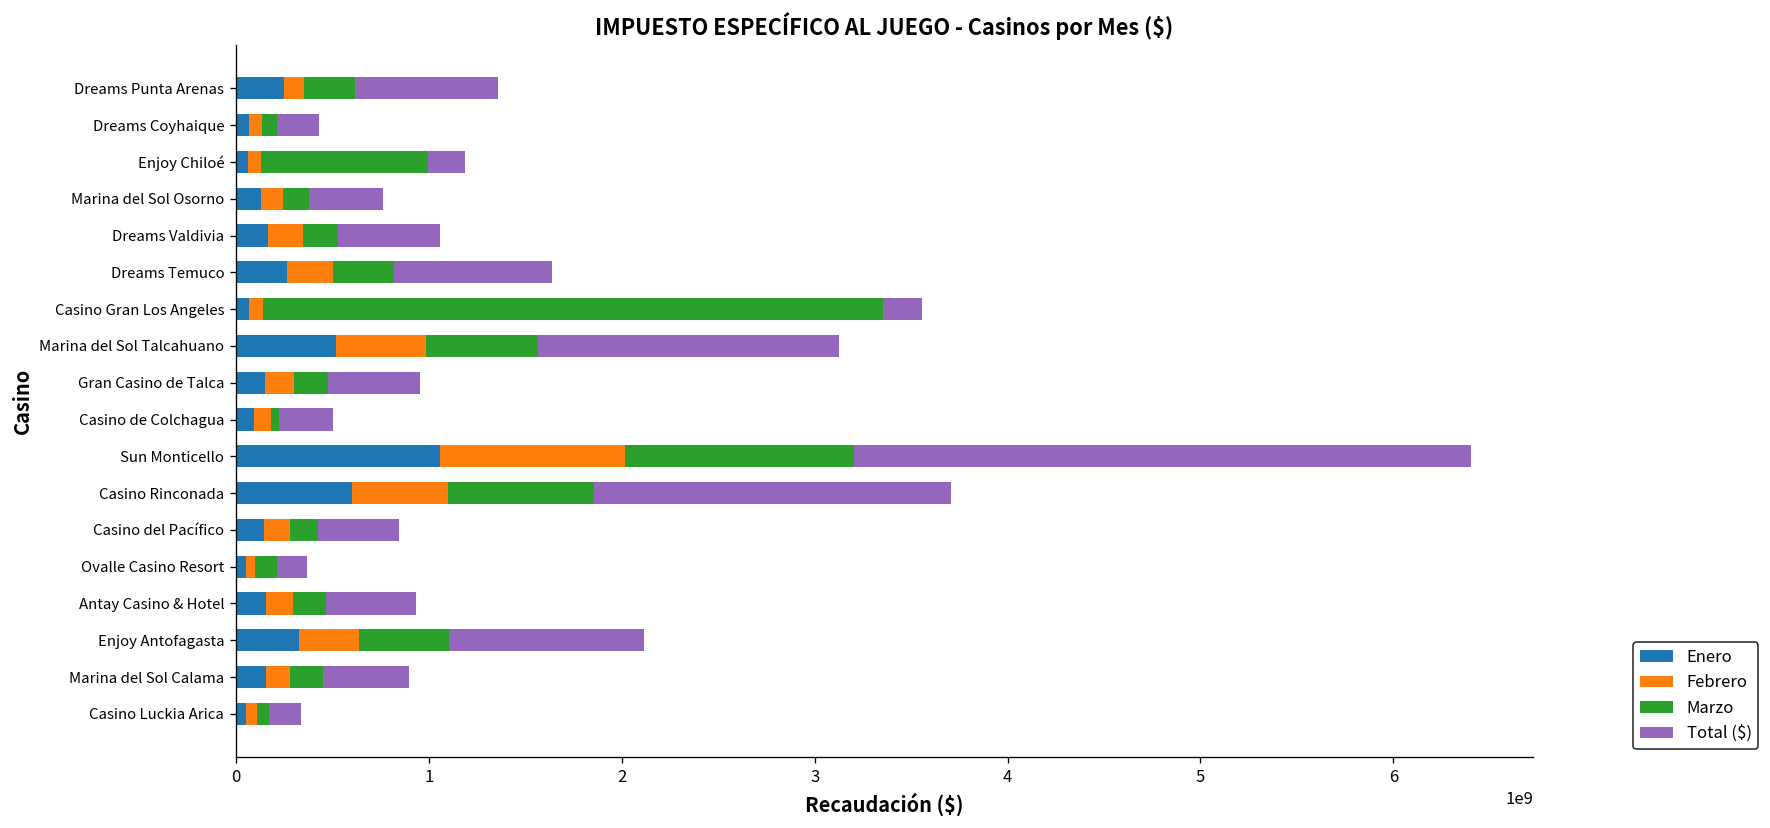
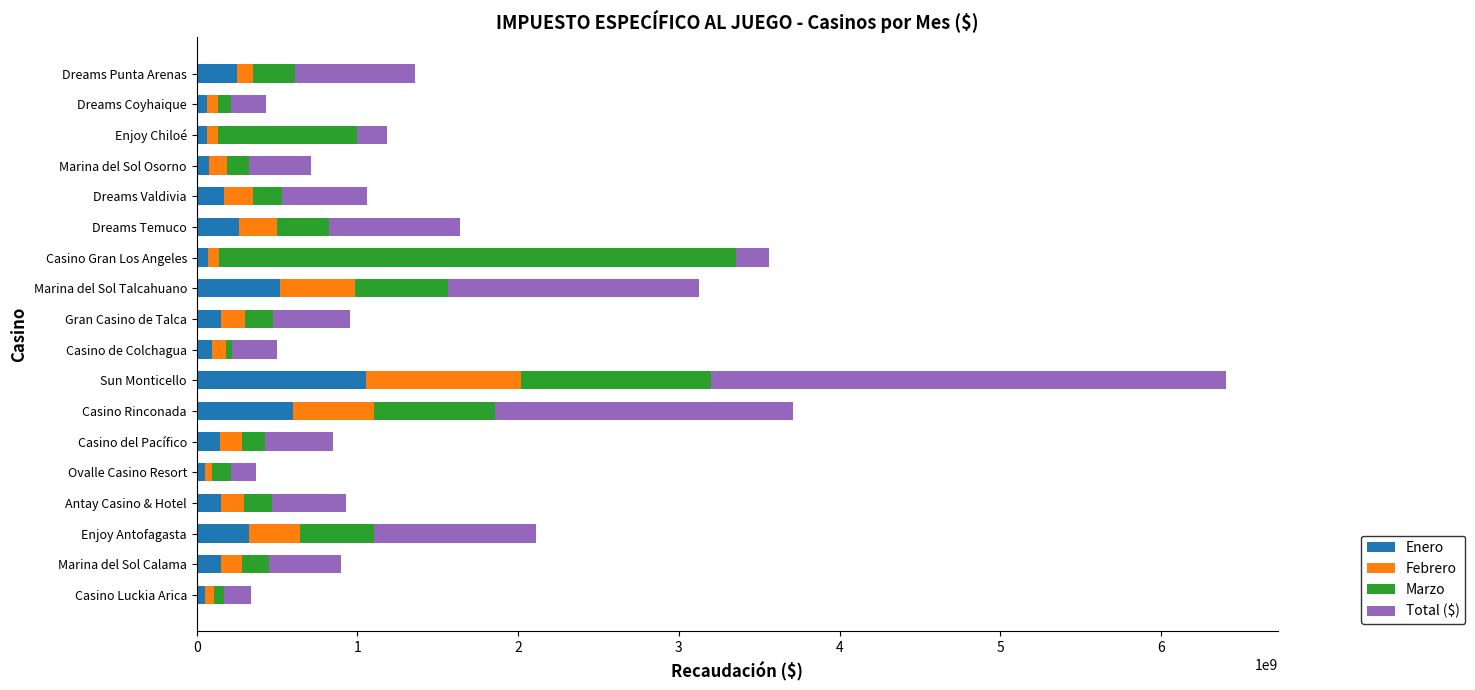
Enero, Marina del Sol Osorno: 130000000 -> 80000000
